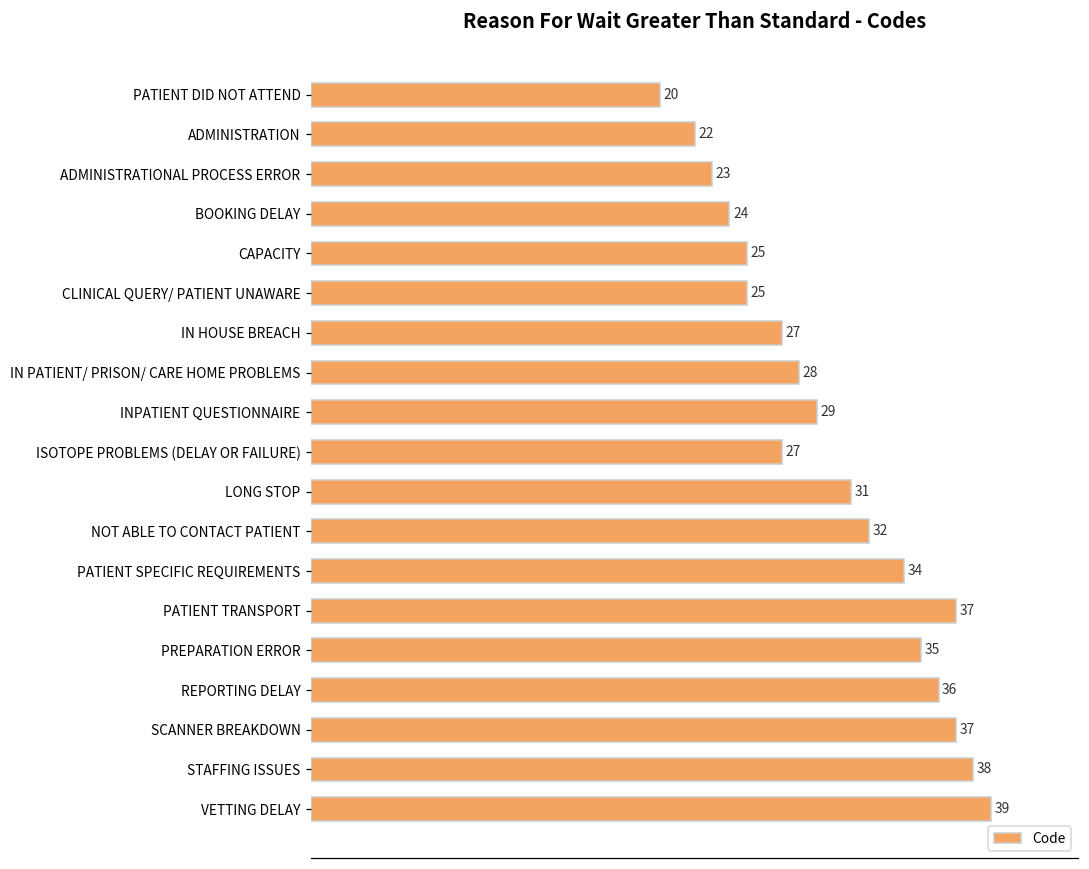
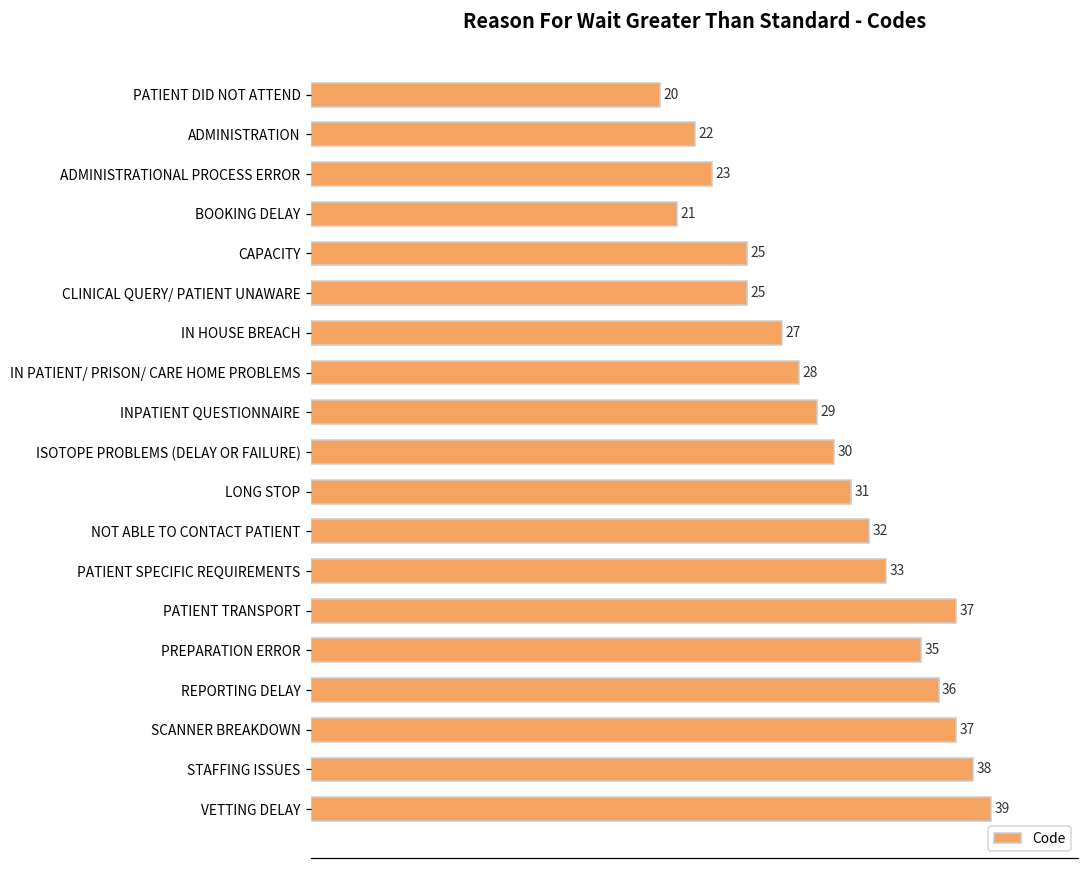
BOOKING DELAY: 24 -> 21
ISOTOPE PROBLEMS (DELAY OR FAILURE): 27 -> 30
PATIENT SPECIFIC REQUIREMENTS: 34 -> 33
